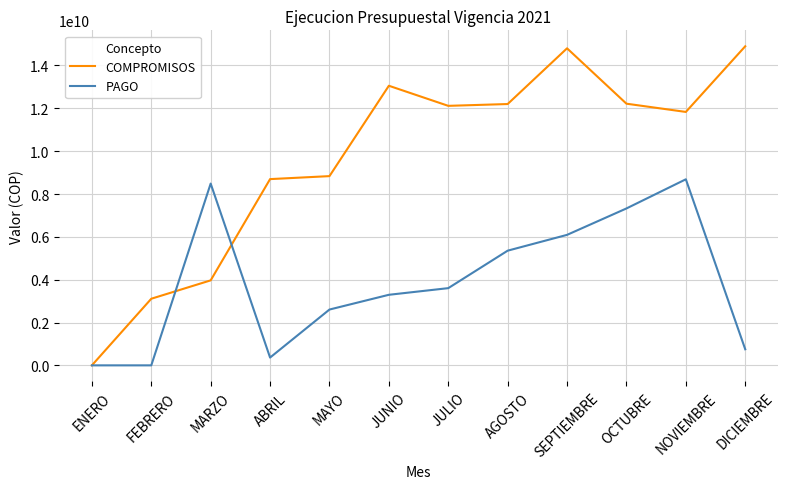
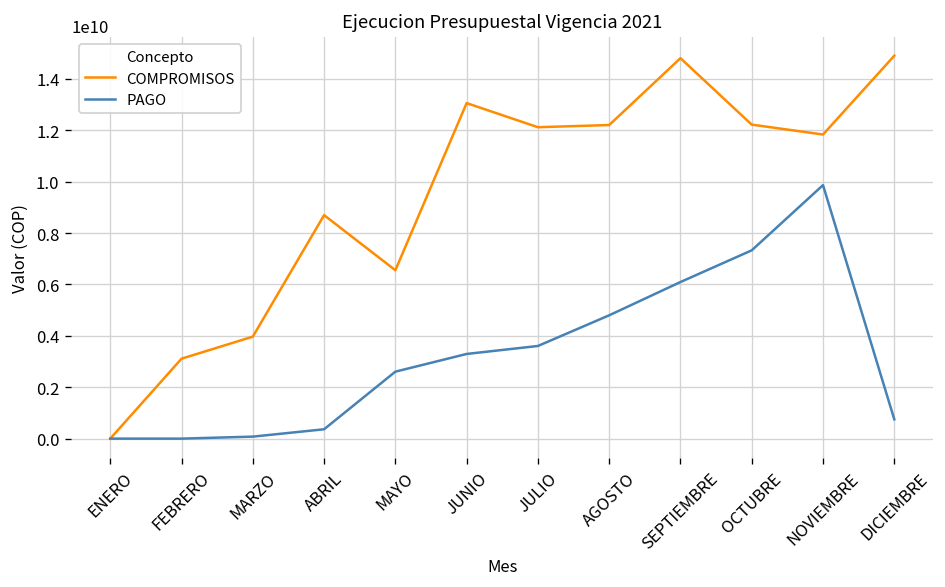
PAGO, MARZO: 8500000000 -> 100000000
COMPROMISOS, MAYO: 8800000000 -> 6600000000
PAGO, AGOSTO: 5400000000 -> 4800000000
PAGO, NOVIEMBRE: 8700000000 -> 9900000000
